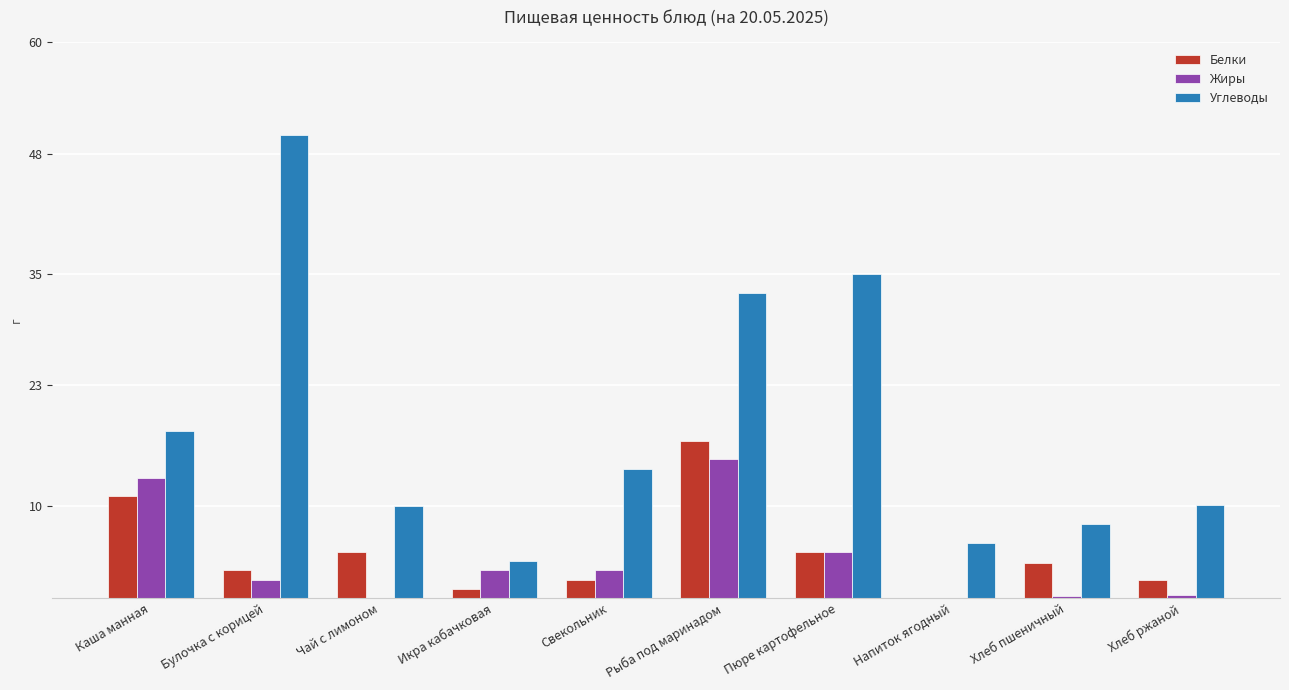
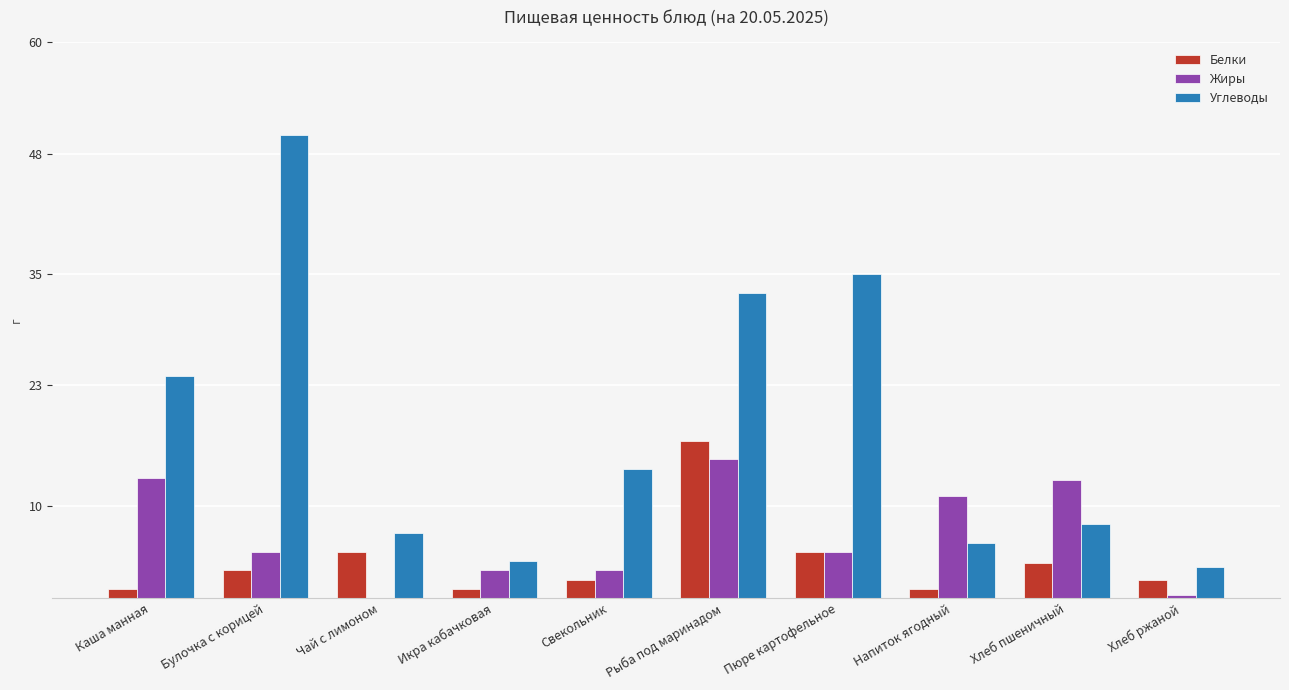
Белки, Каша манная: 11 -> 1
Углеводы, Каша манная: 18 -> 24
Жиры, Булочка с корицей: 2 -> 5
Углеводы, Чай с лимоном: 10 -> 7
Белки, Напиток ягодный: 0 -> 1
Жиры, Напиток ягодный: 0 -> 11
Жиры, Хлеб пшеничный: 0 -> 13
Углеводы, Хлеб ржаной: 10 -> 3
